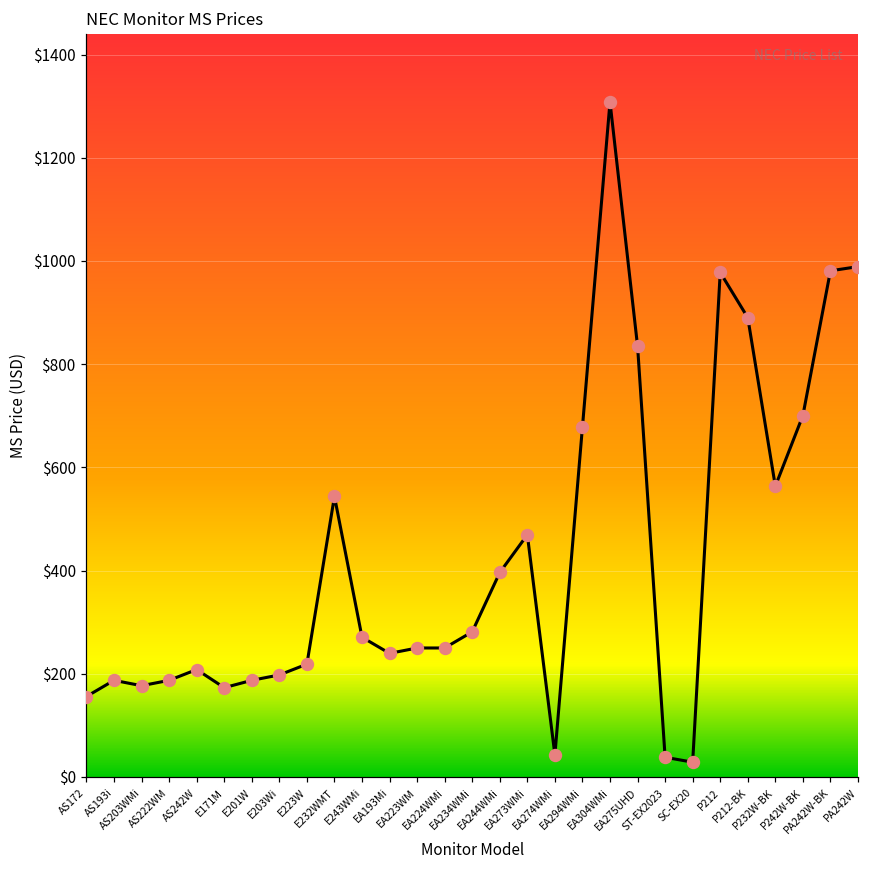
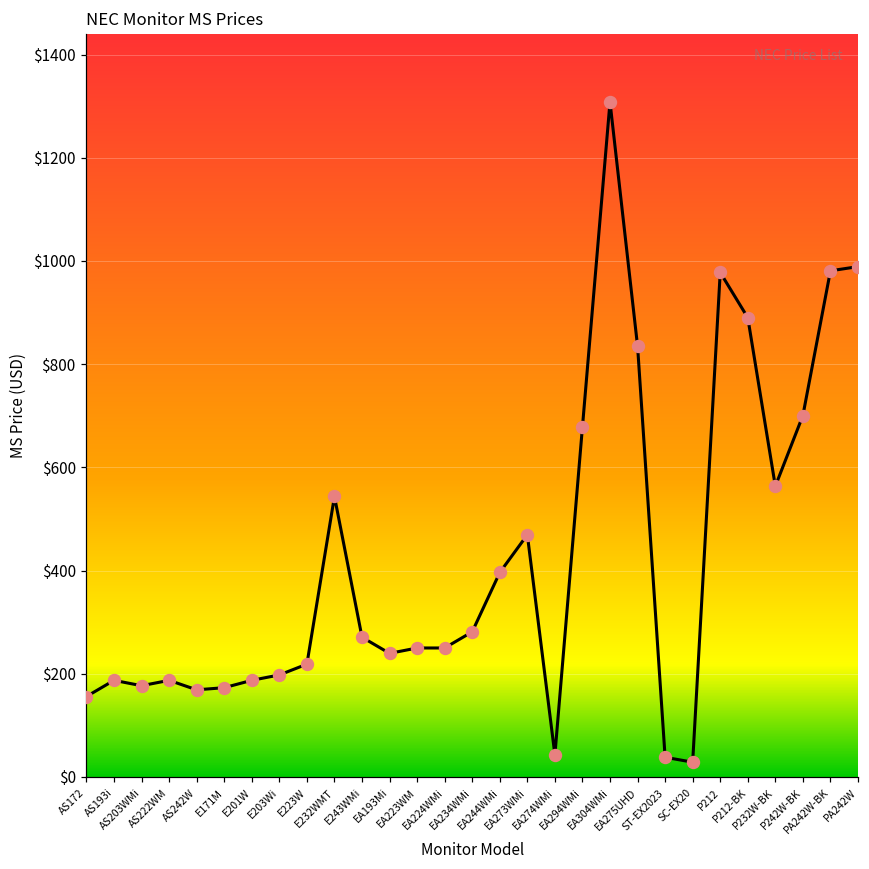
AS242W: $210 -> $170
